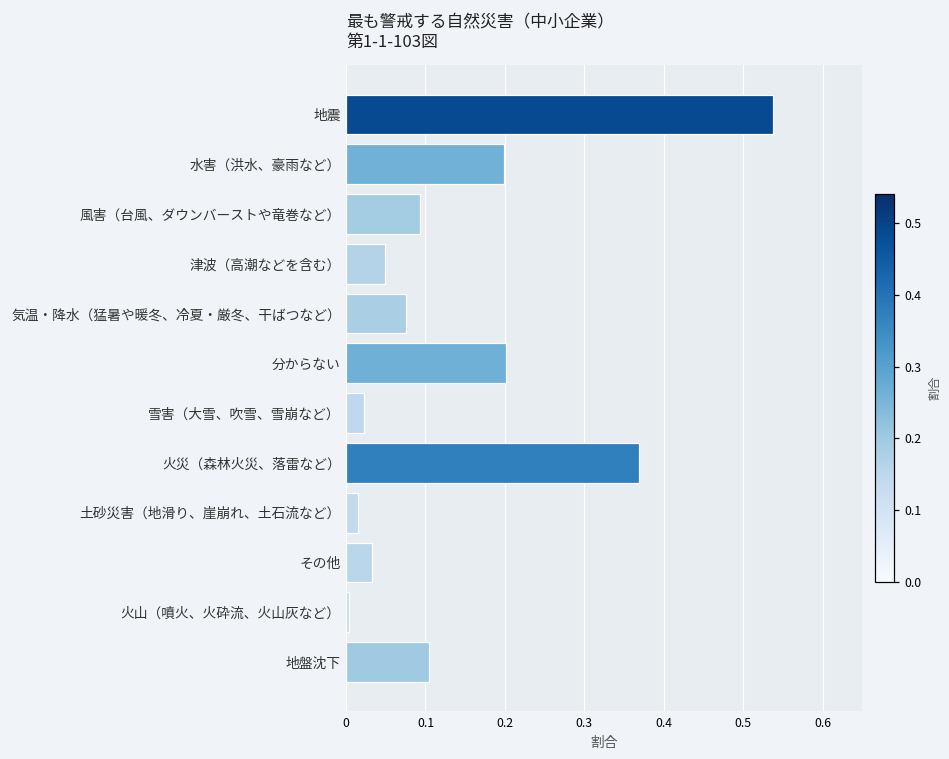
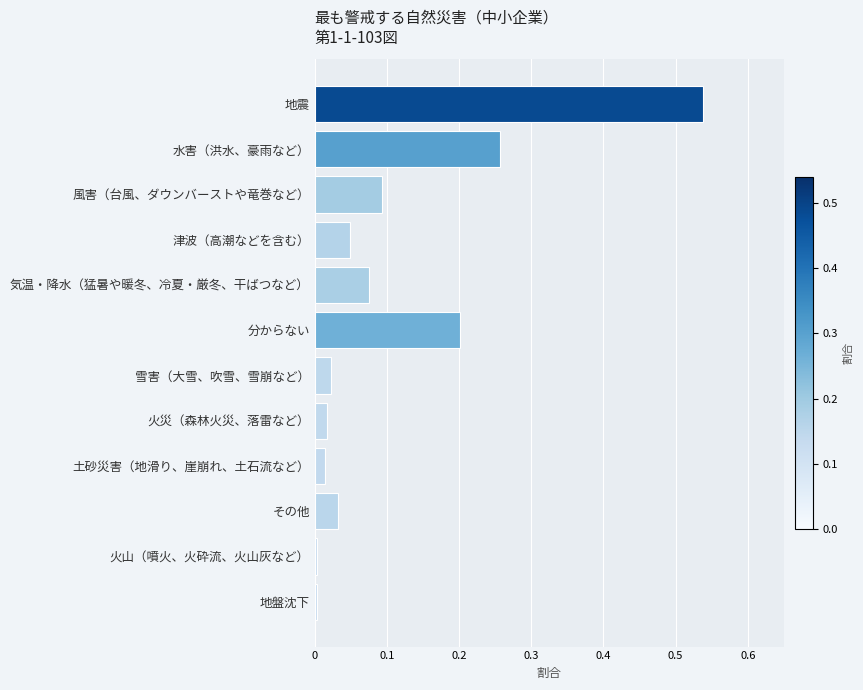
水害（洪水、豪雨など）: 0.20 -> 0.26
火災（森林火災、落雷など）: 0.37 -> 0.02
地盤沈下: 0.11 -> 0.00
